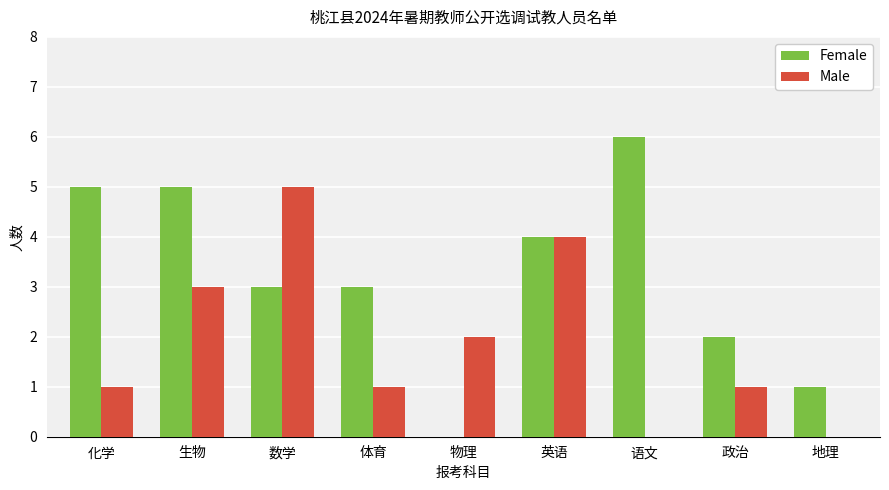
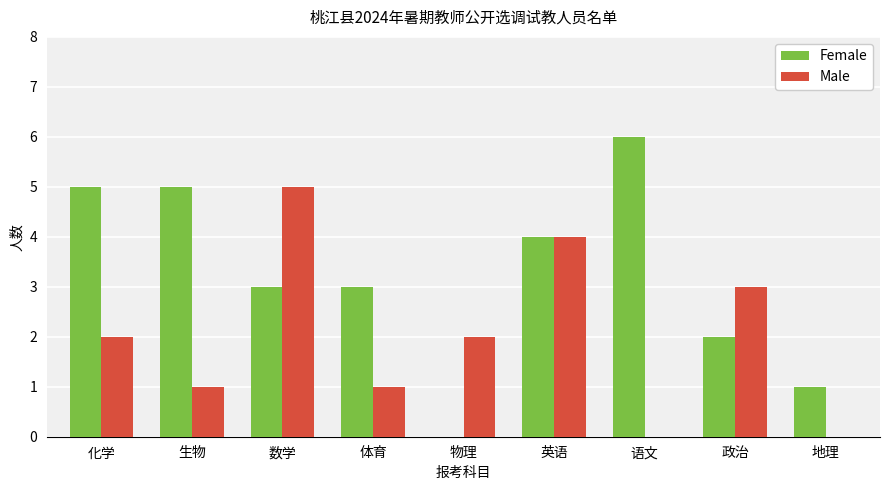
Male, 化学: 1 -> 2
Male, 生物: 3 -> 1
Male, 政治: 1 -> 3
